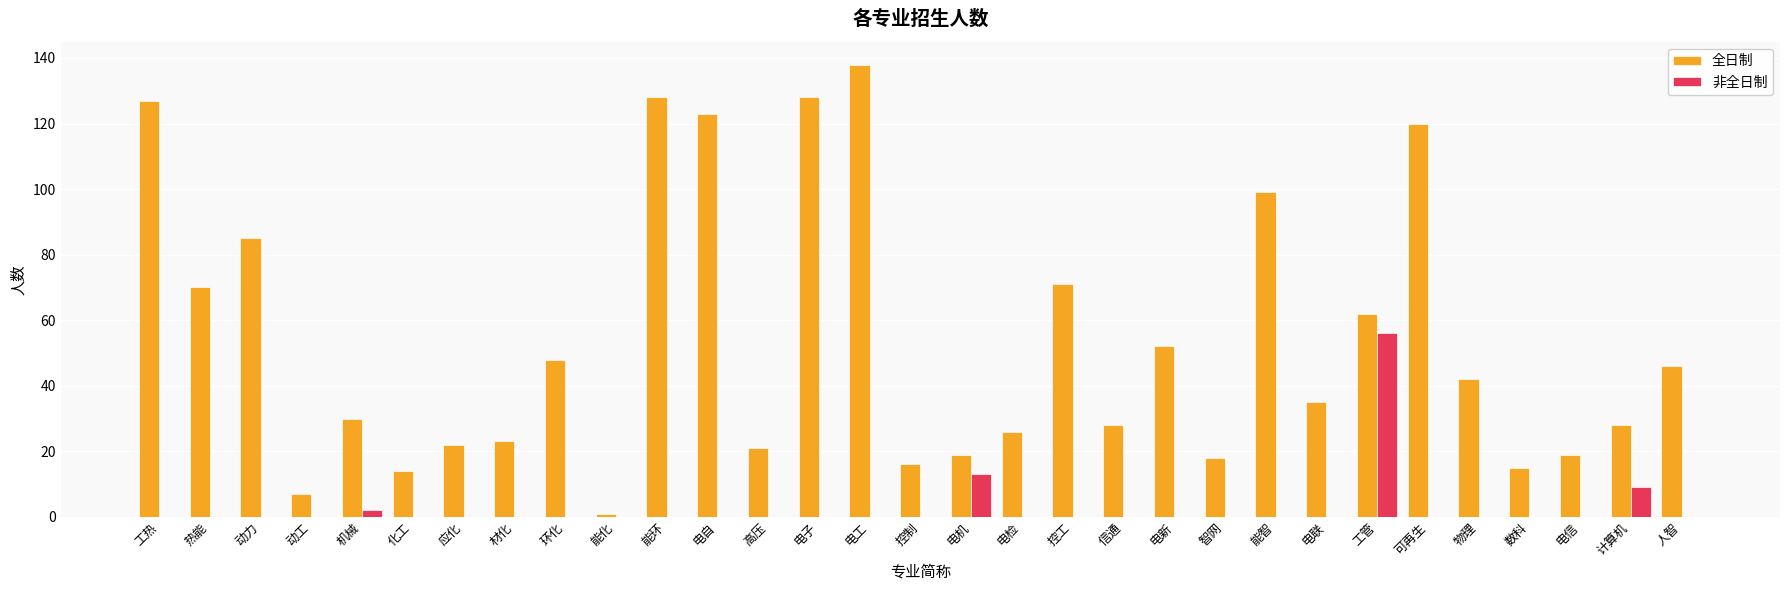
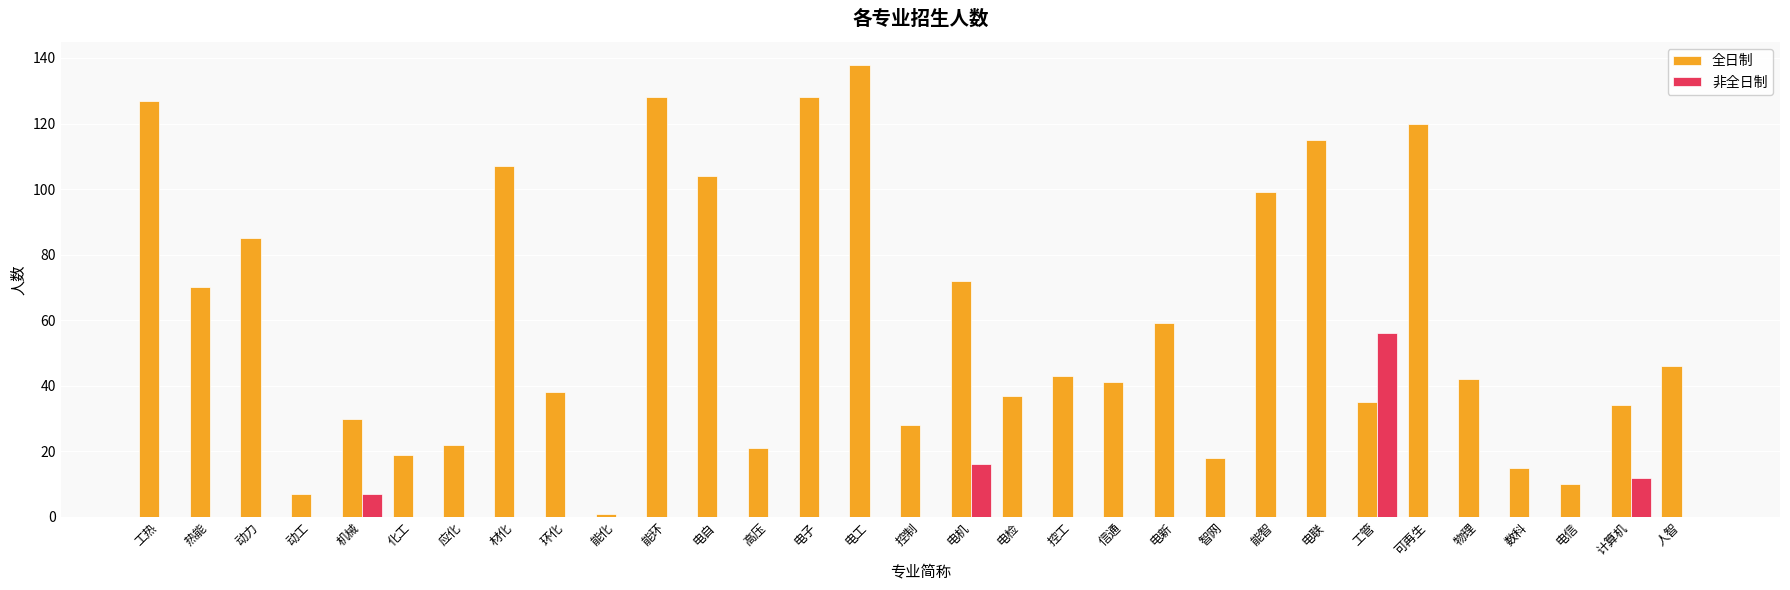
非全日制, 机械: 2 -> 7
全日制, 化工: 14 -> 19
全日制, 材化: 23 -> 107
全日制, 环化: 48 -> 38
全日制, 电自: 123 -> 104
全日制, 控制: 16 -> 28
全日制, 电机: 19 -> 72
非全日制, 电机: 13 -> 16
全日制, 电检: 26 -> 37
全日制, 控工: 71 -> 43
全日制, 信通: 28 -> 41
全日制, 电新: 52 -> 59
全日制, 电联: 35 -> 115
全日制, 工管: 62 -> 35
全日制, 电信: 19 -> 10
全日制, 计算机: 28 -> 34
非全日制, 计算机: 9 -> 12
